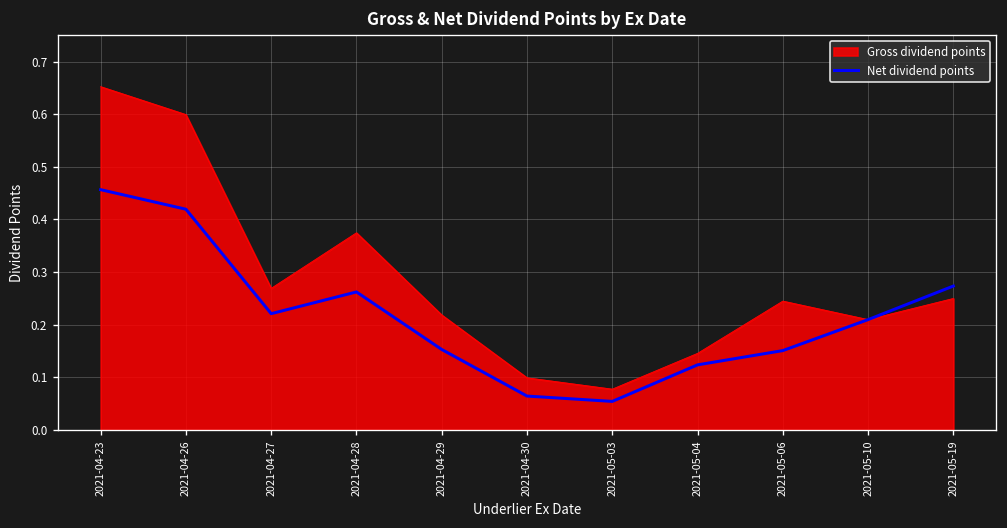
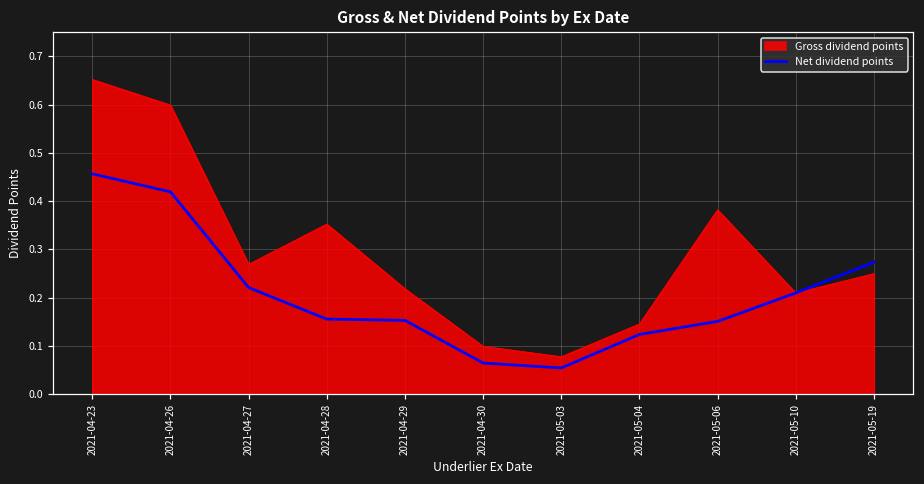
Gross dividend points, 2021-04-28: 0.37 -> 0.35
Net dividend points, 2021-04-28: 0.26 -> 0.16
Gross dividend points, 2021-05-06: 0.24 -> 0.38
